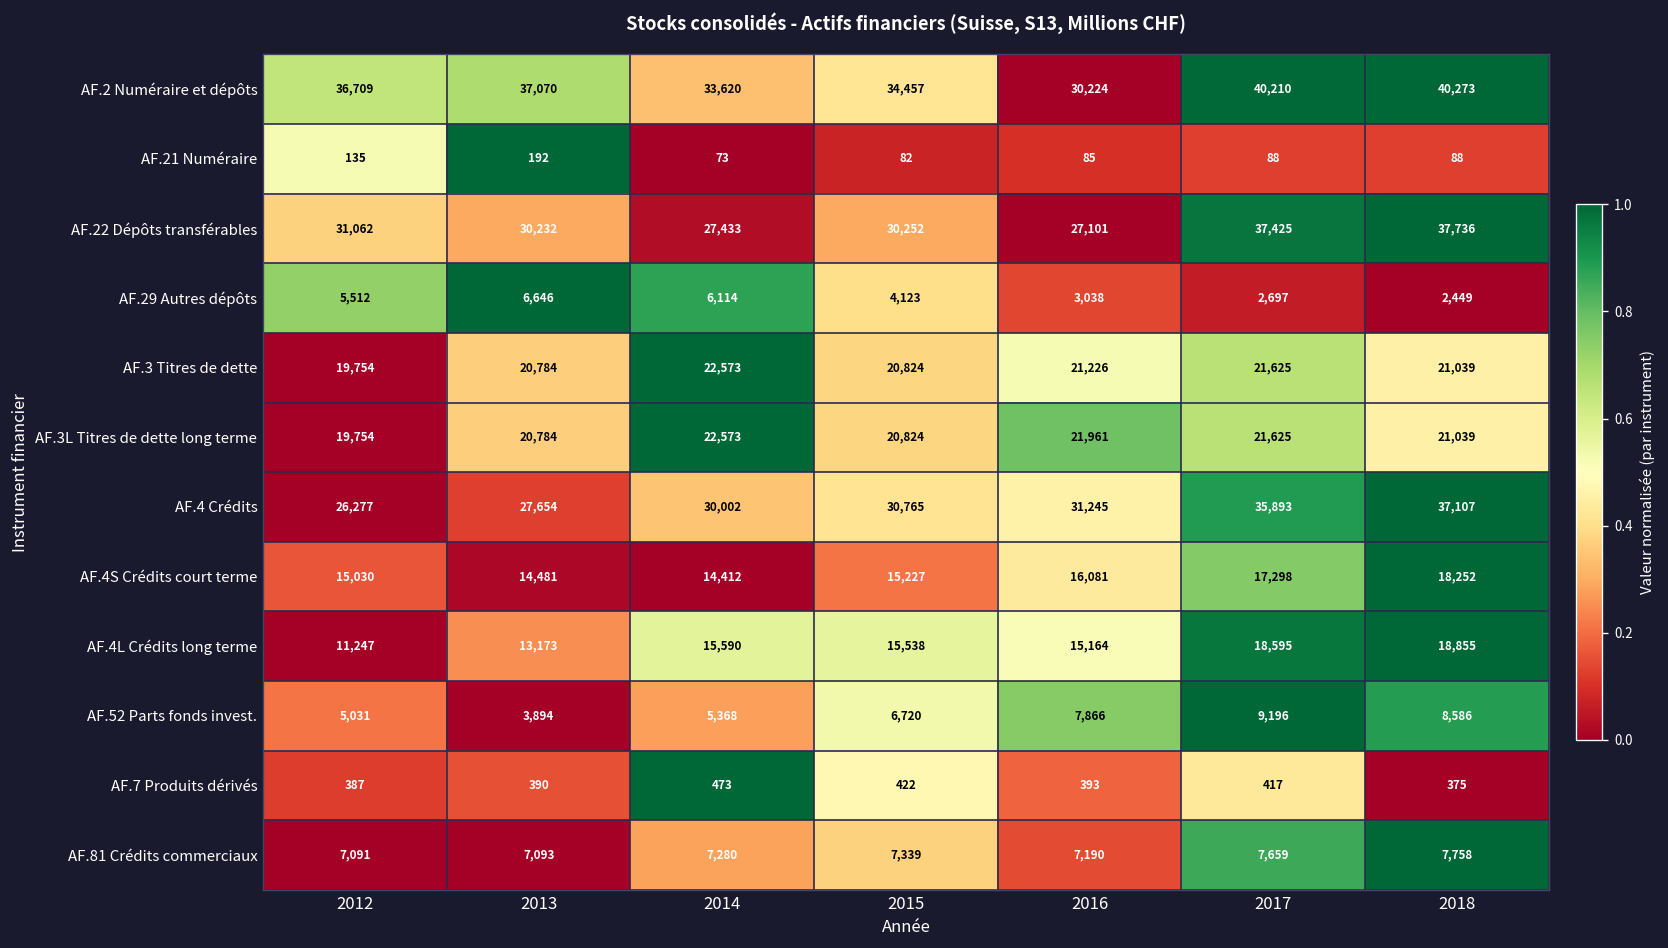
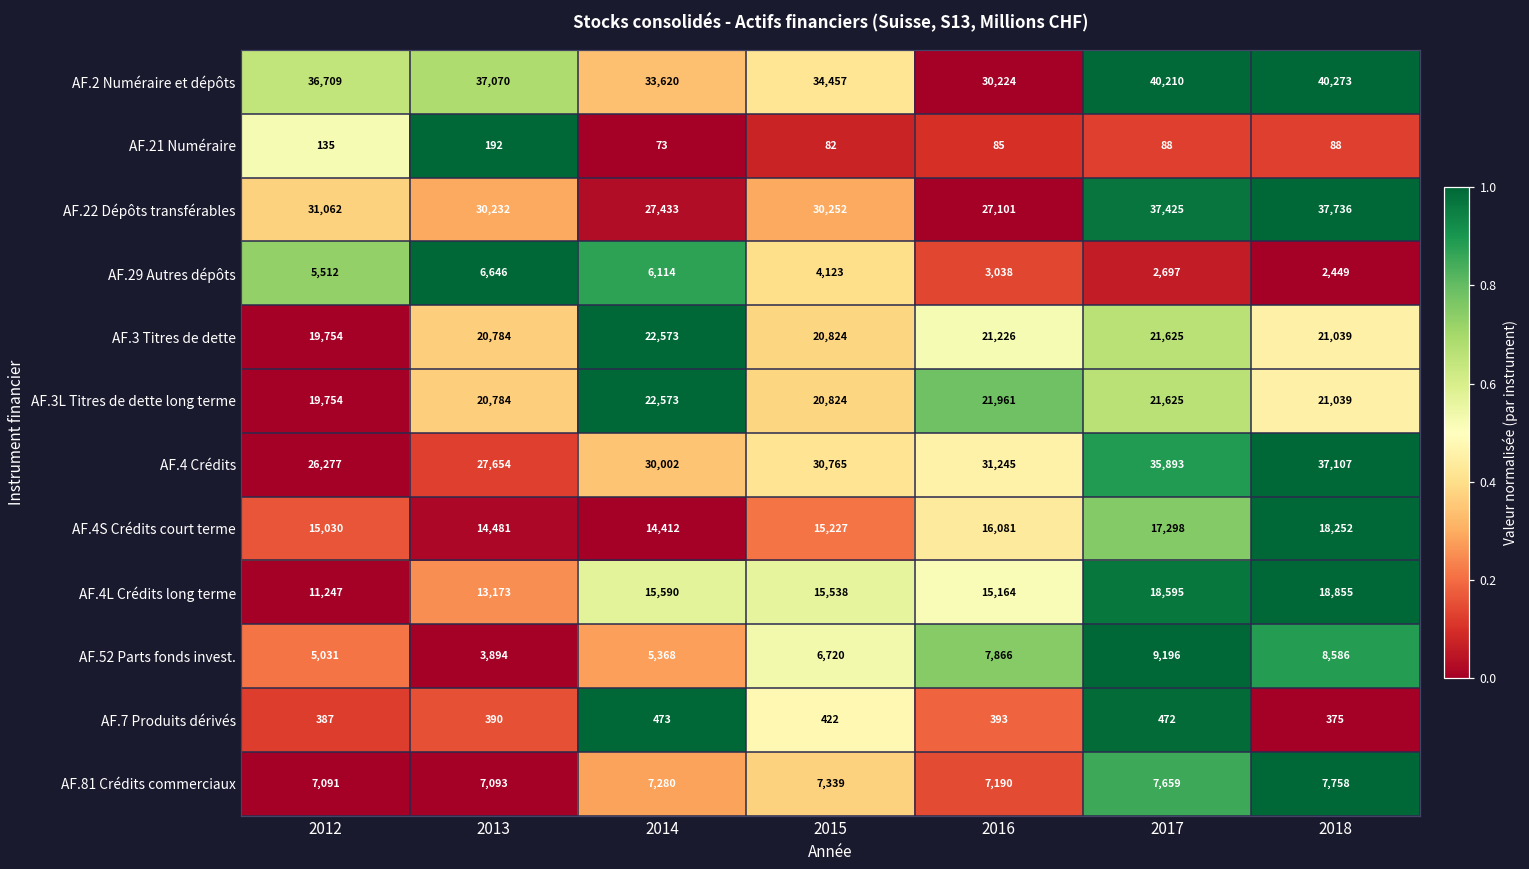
AF.7 Produits dérivés, 2017: 417 -> 472
